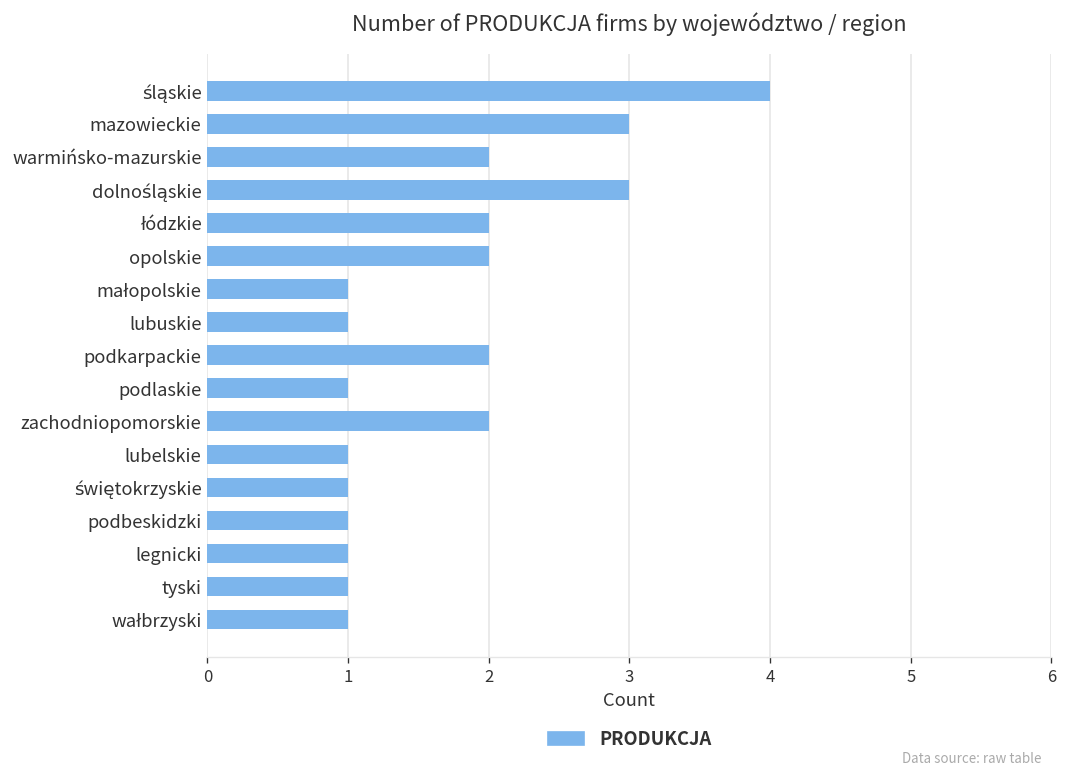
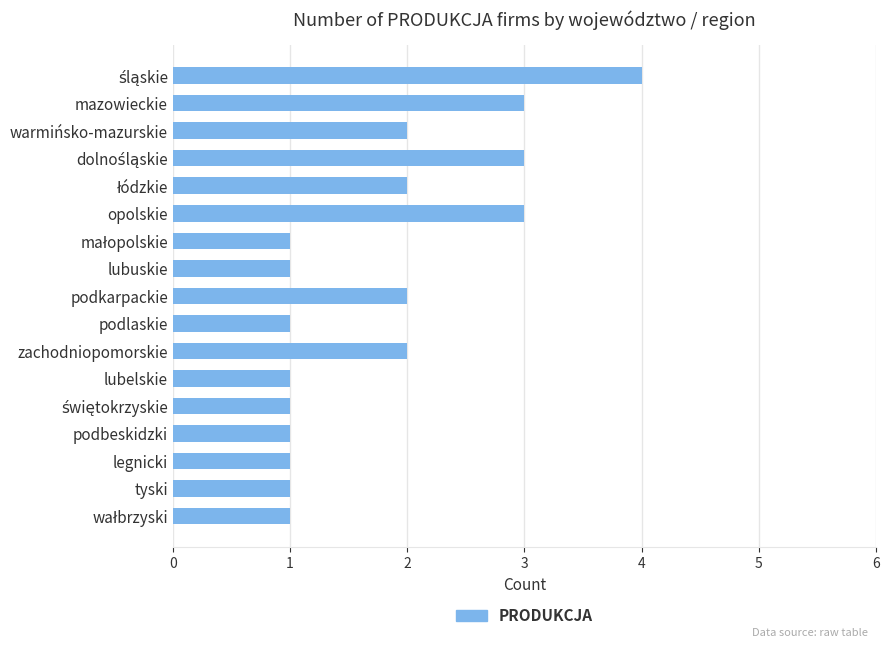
opolskie: 2 -> 3
